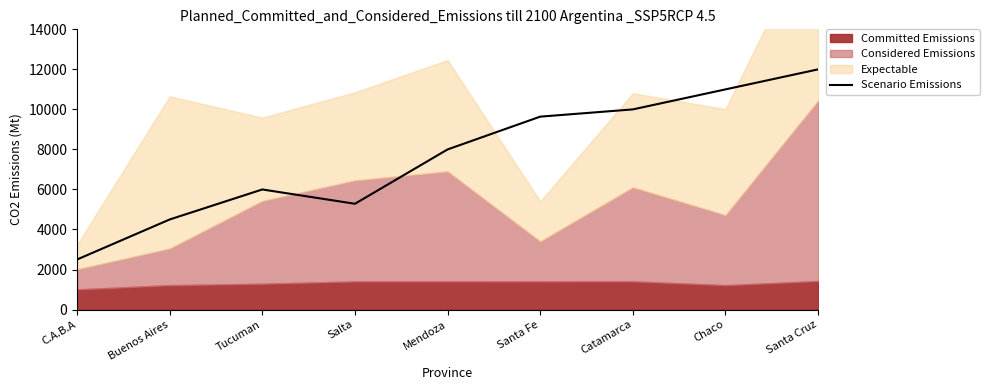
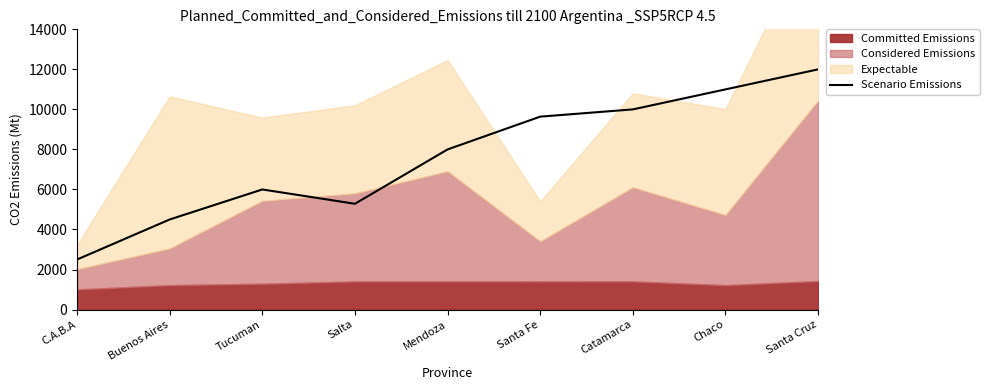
Considered Emissions, Salta: 5000 -> 4400
